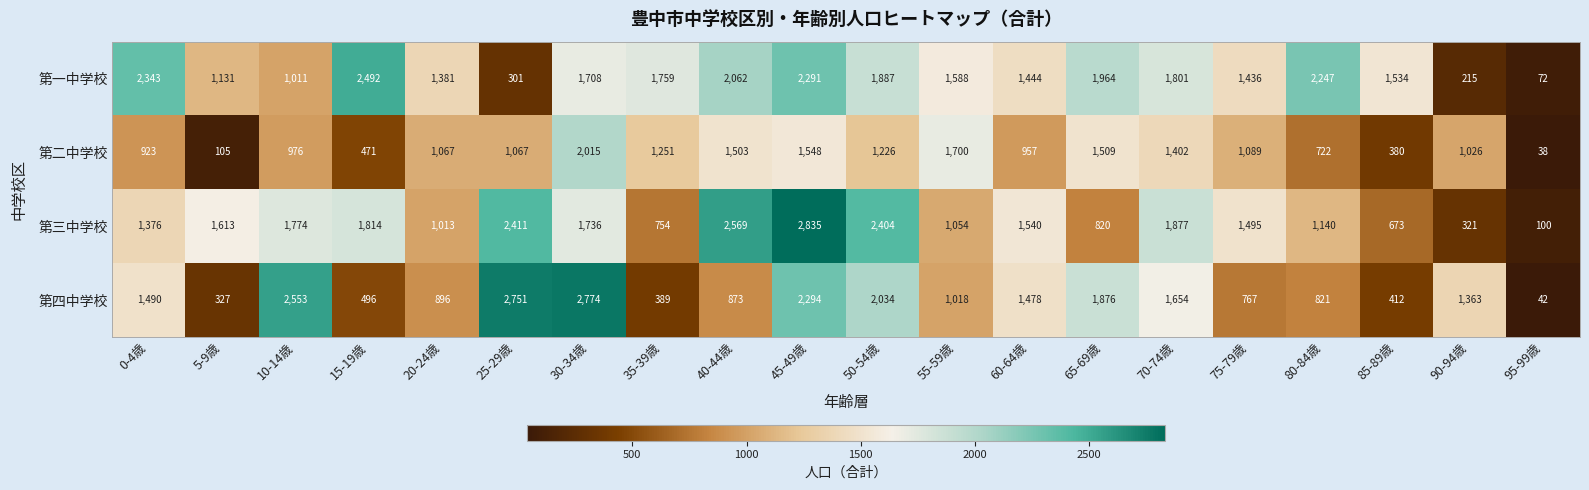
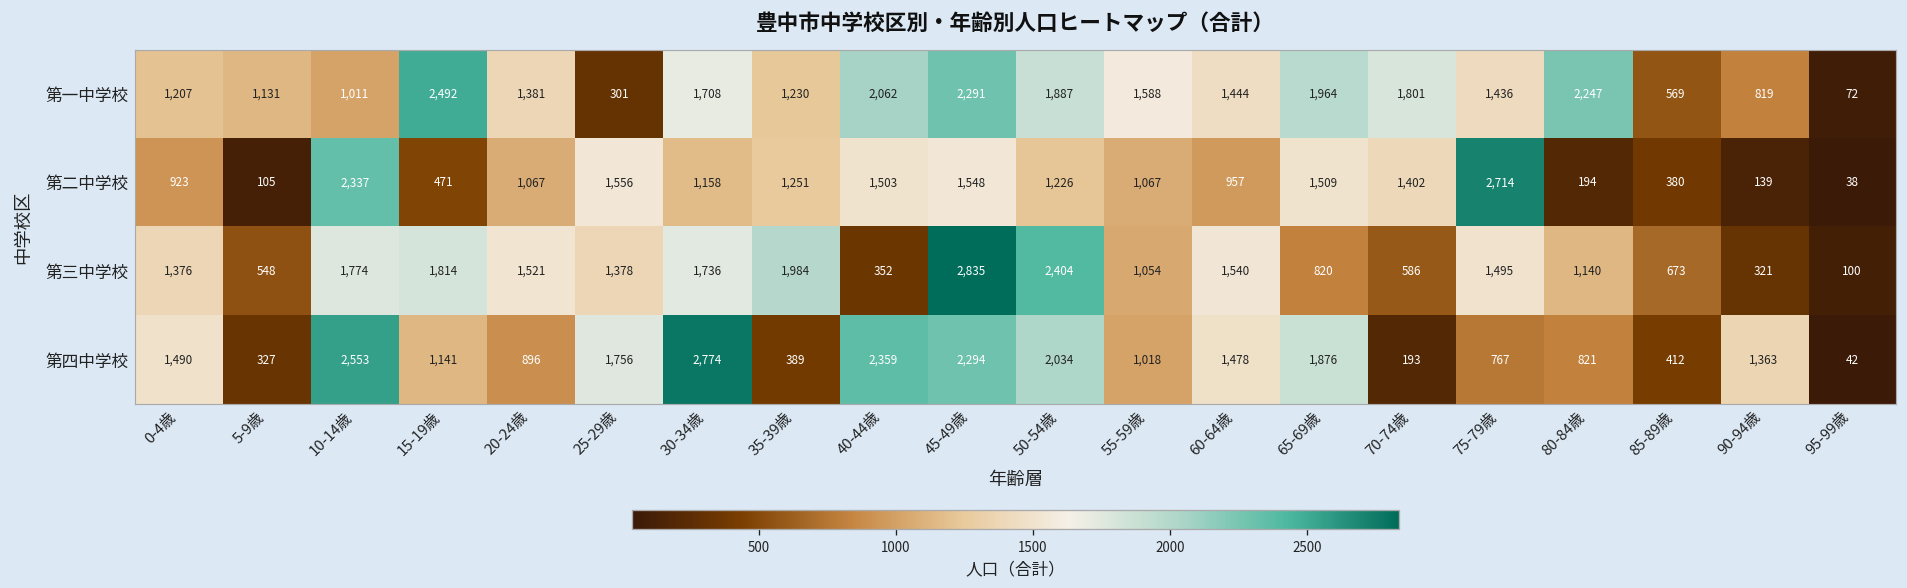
第一中学校, 0-4歳: 2,343 -> 1,207
第一中学校, 35-39歳: 1,759 -> 1,230
第一中学校, 85-89歳: 1,534 -> 569
第一中学校, 90-94歳: 215 -> 819
第二中学校, 10-14歳: 976 -> 2,337
第二中学校, 25-29歳: 1,067 -> 1,556
第二中学校, 30-34歳: 2,015 -> 1,158
第二中学校, 55-59歳: 1,700 -> 1,067
第二中学校, 75-79歳: 1,089 -> 2,714
第二中学校, 80-84歳: 722 -> 194
第二中学校, 90-94歳: 1,026 -> 139
第三中学校, 5-9歳: 1,613 -> 548
第三中学校, 20-24歳: 1,013 -> 1,521
第三中学校, 25-29歳: 2,411 -> 1,378
第三中学校, 35-39歳: 754 -> 1,984
第三中学校, 40-44歳: 2,569 -> 352
第三中学校, 70-74歳: 1,877 -> 586
第四中学校, 15-19歳: 496 -> 1,141
第四中学校, 25-29歳: 2,751 -> 1,756
第四中学校, 40-44歳: 873 -> 2,359
第四中学校, 70-74歳: 1,654 -> 193
